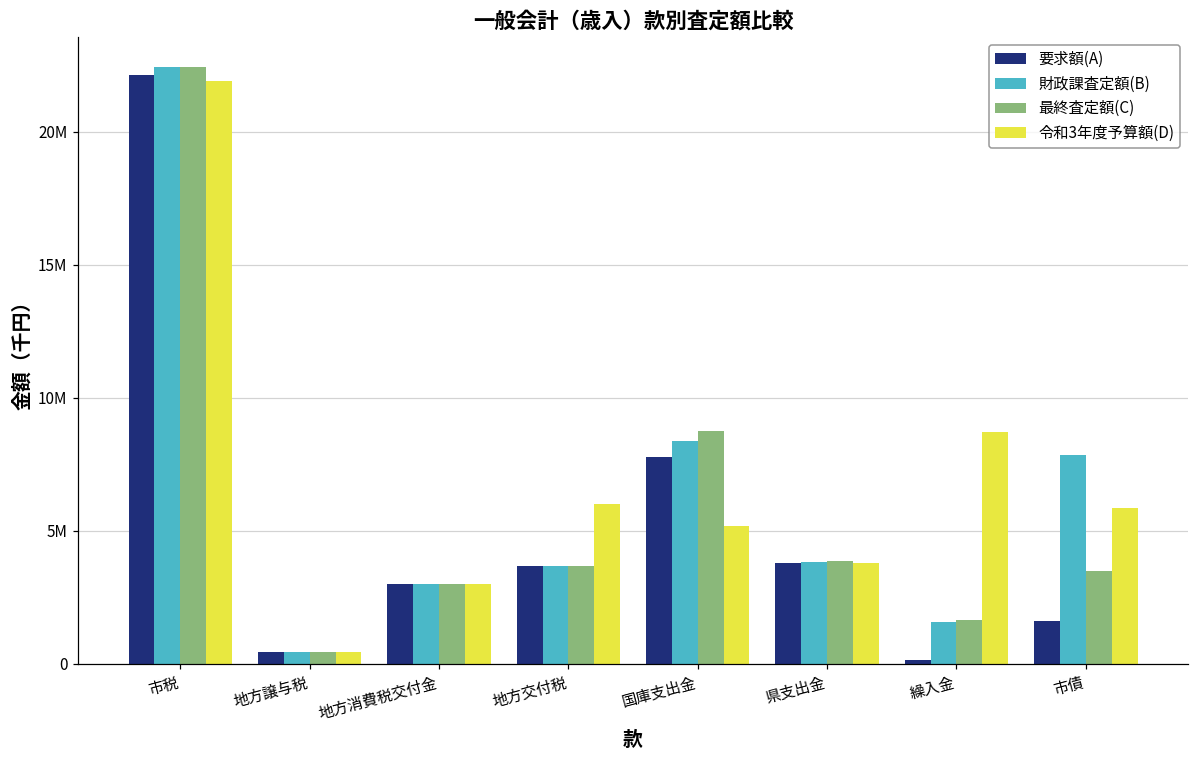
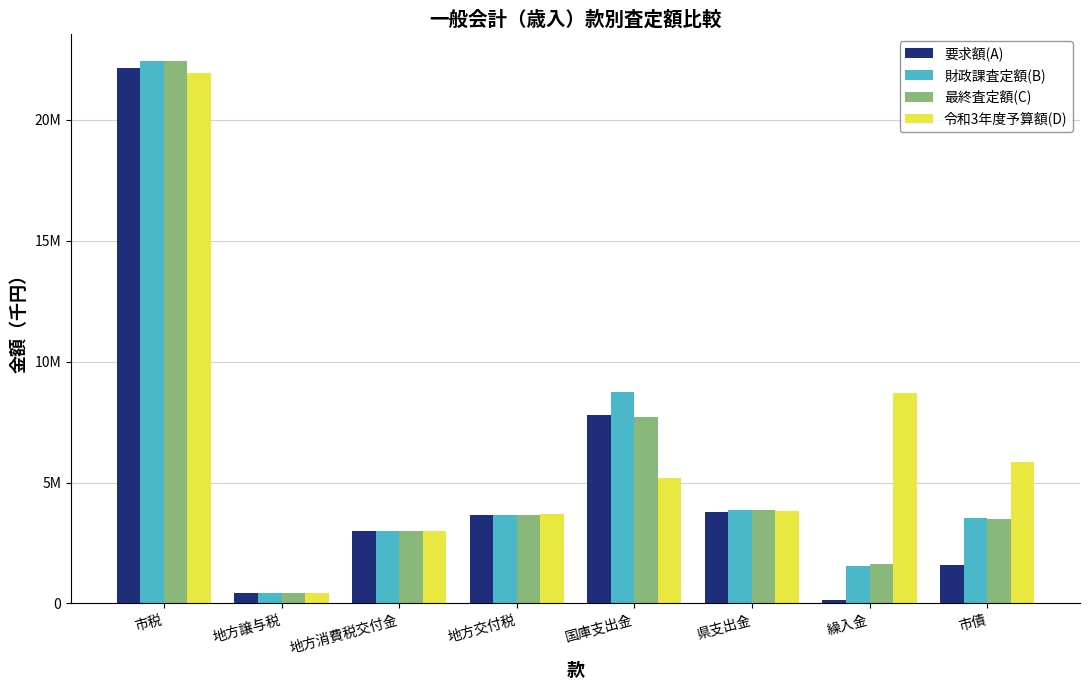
令和3年度予算額(D), 地方交付税: 6000000 -> 3700000
財政課査定額(B), 国庫支出金: 8400000 -> 8700000
最終査定額(C), 国庫支出金: 8800000 -> 7700000
財政課査定額(B), 市債: 7800000 -> 3500000
